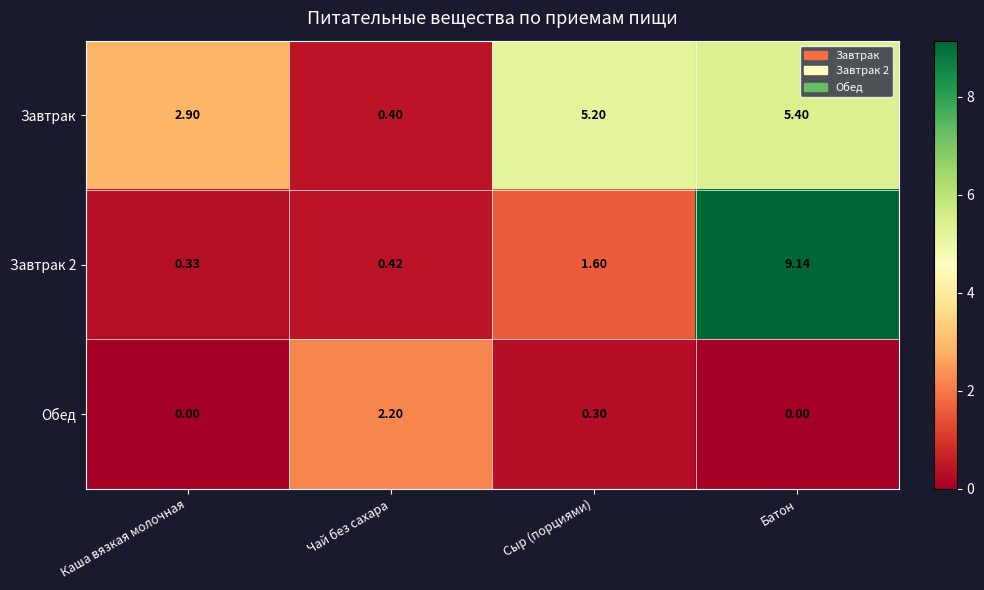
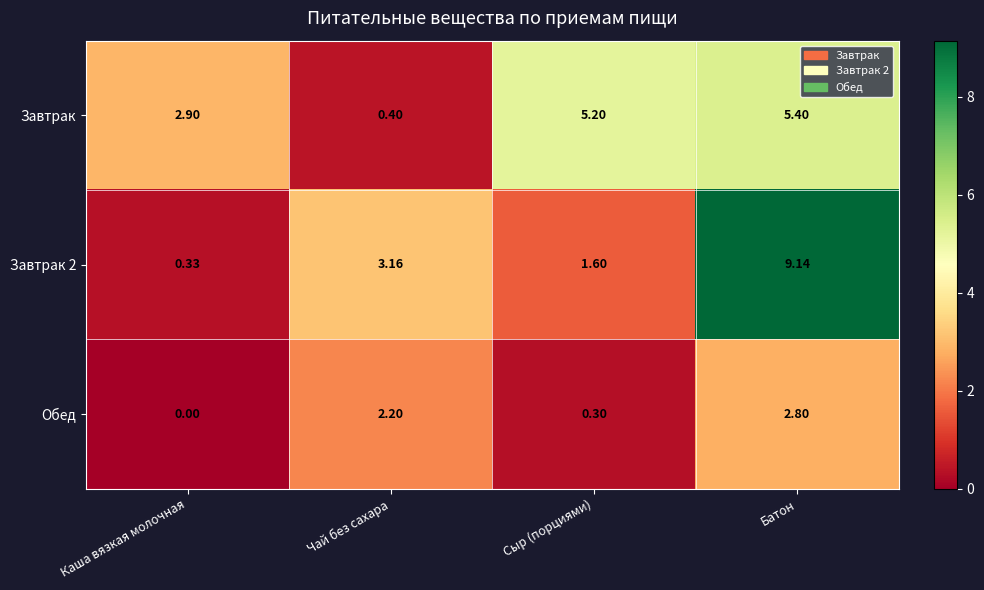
Завтрак 2, Чай без сахара: 0.42 -> 3.16
Обед, Батон: 0.00 -> 2.80
